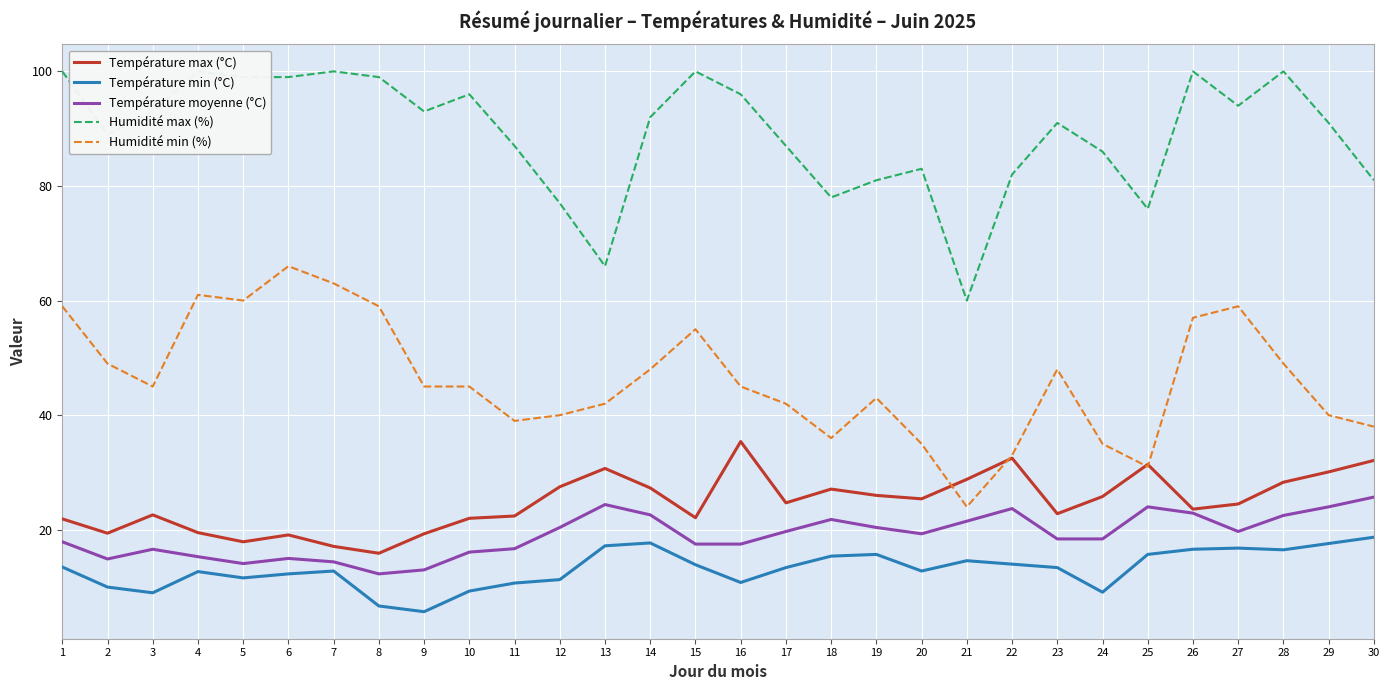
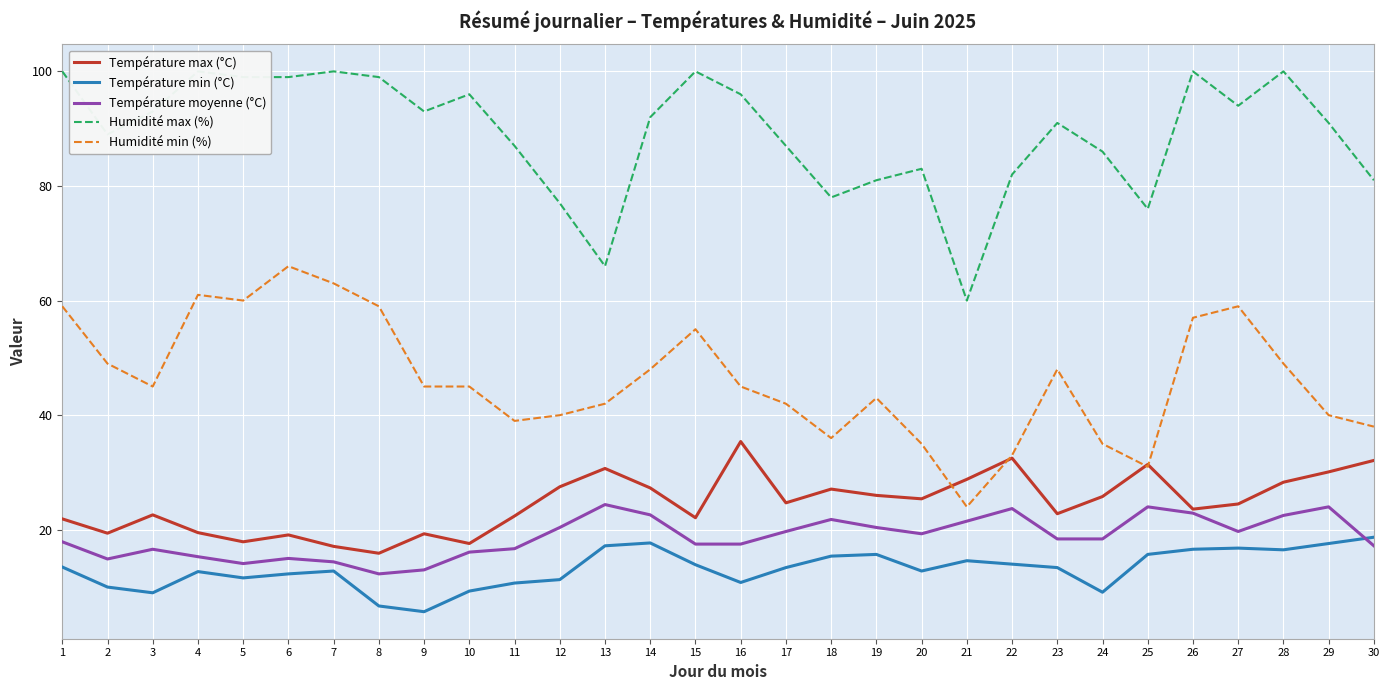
Température max (°C), 10: 22 -> 18
Température moyenne (°C), 30: 26 -> 17
